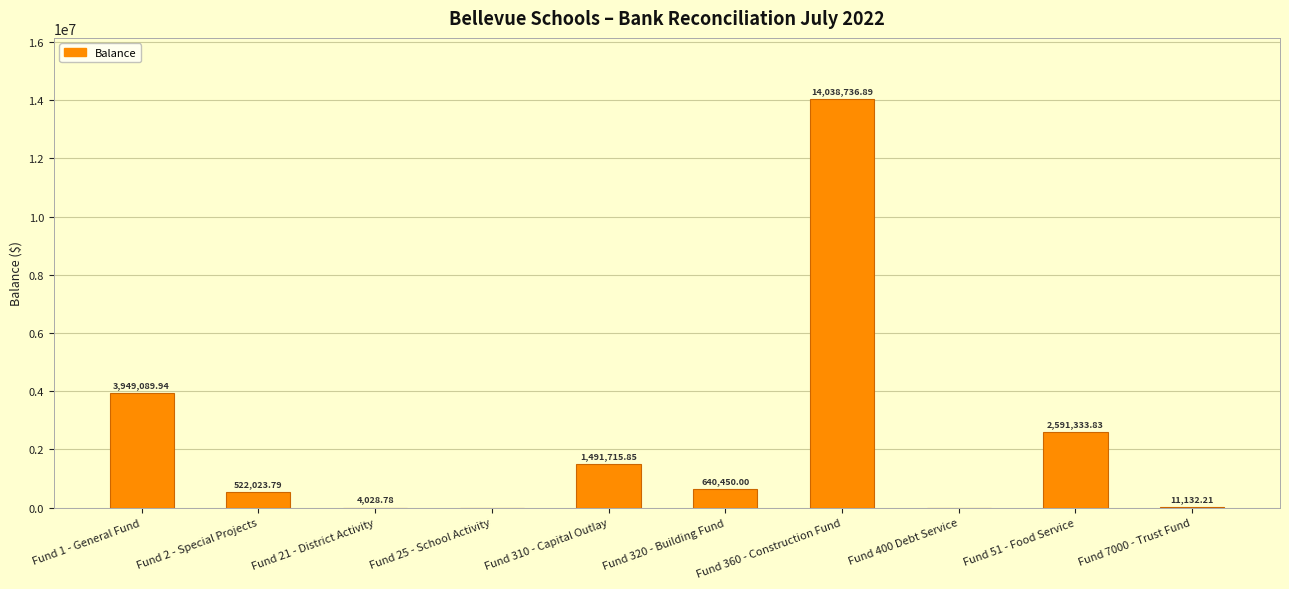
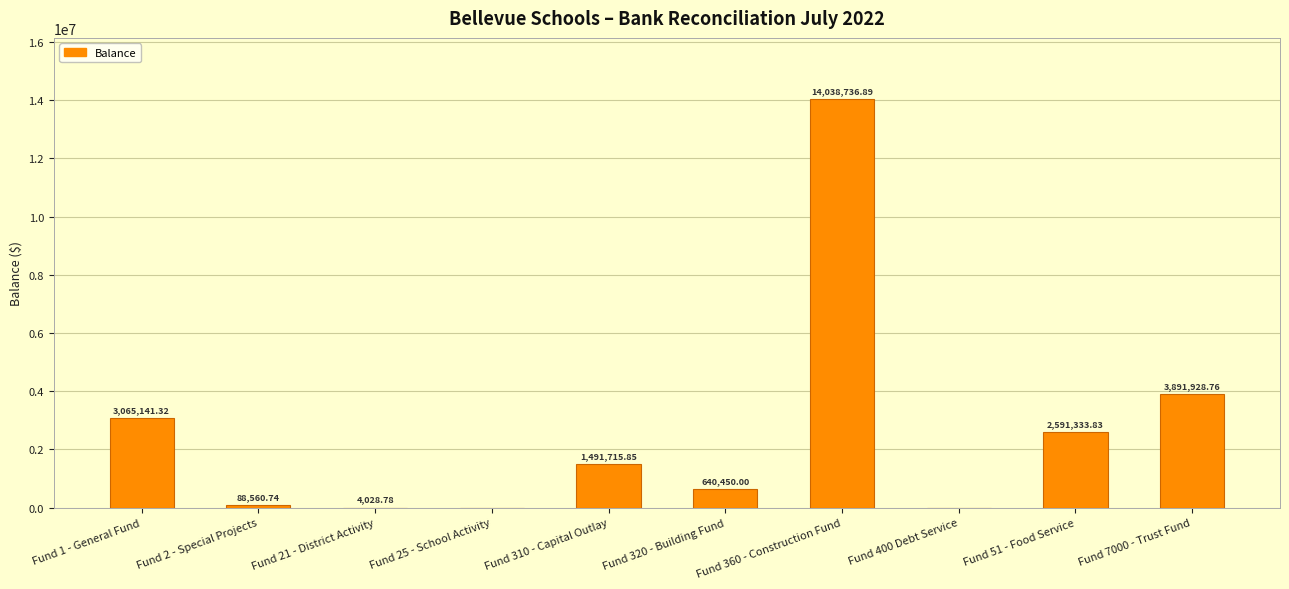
Fund 1 - General Fund: 3,949,089.94 -> 3,065,141.32
Fund 2 - Special Projects: 522,023.79 -> 88,560.74
Fund 7000 - Trust Fund: 11,132.21 -> 3,891,928.76
